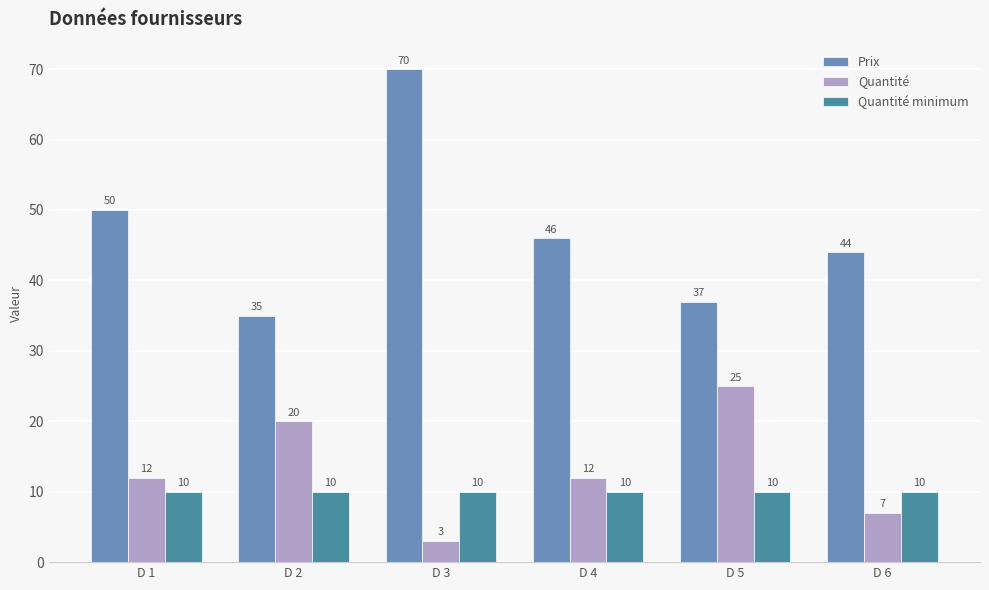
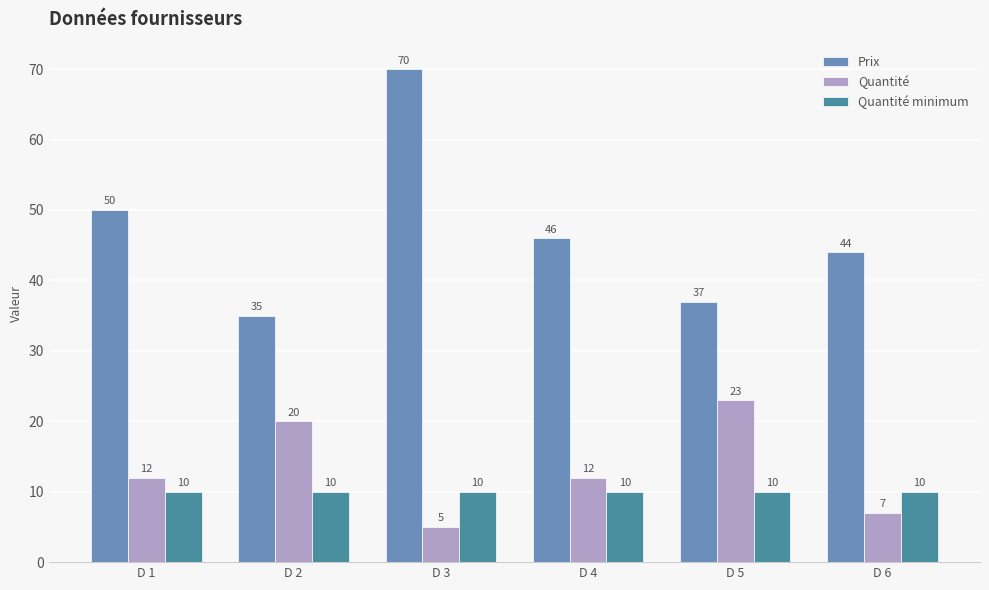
Quantité, D 3: 3 -> 5
Quantité, D 5: 25 -> 23
